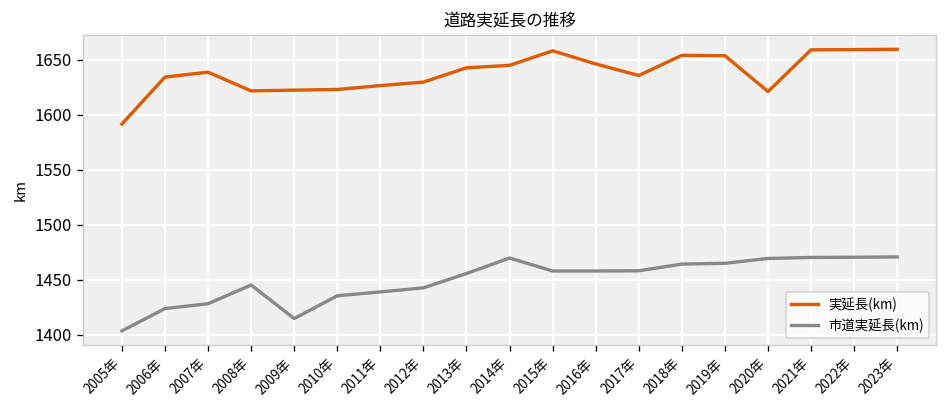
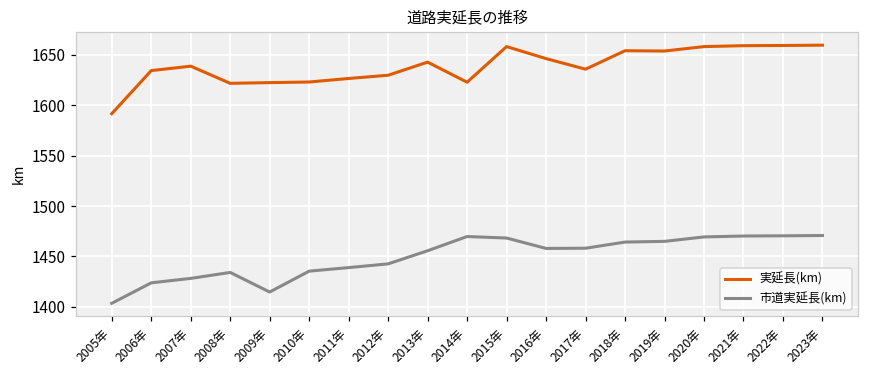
市道実延長(km), 2008年: 1450 -> 1430
実延長(km), 2014年: 1640 -> 1620
市道実延長(km), 2015年: 1460 -> 1470
実延長(km), 2020年: 1620 -> 1660
